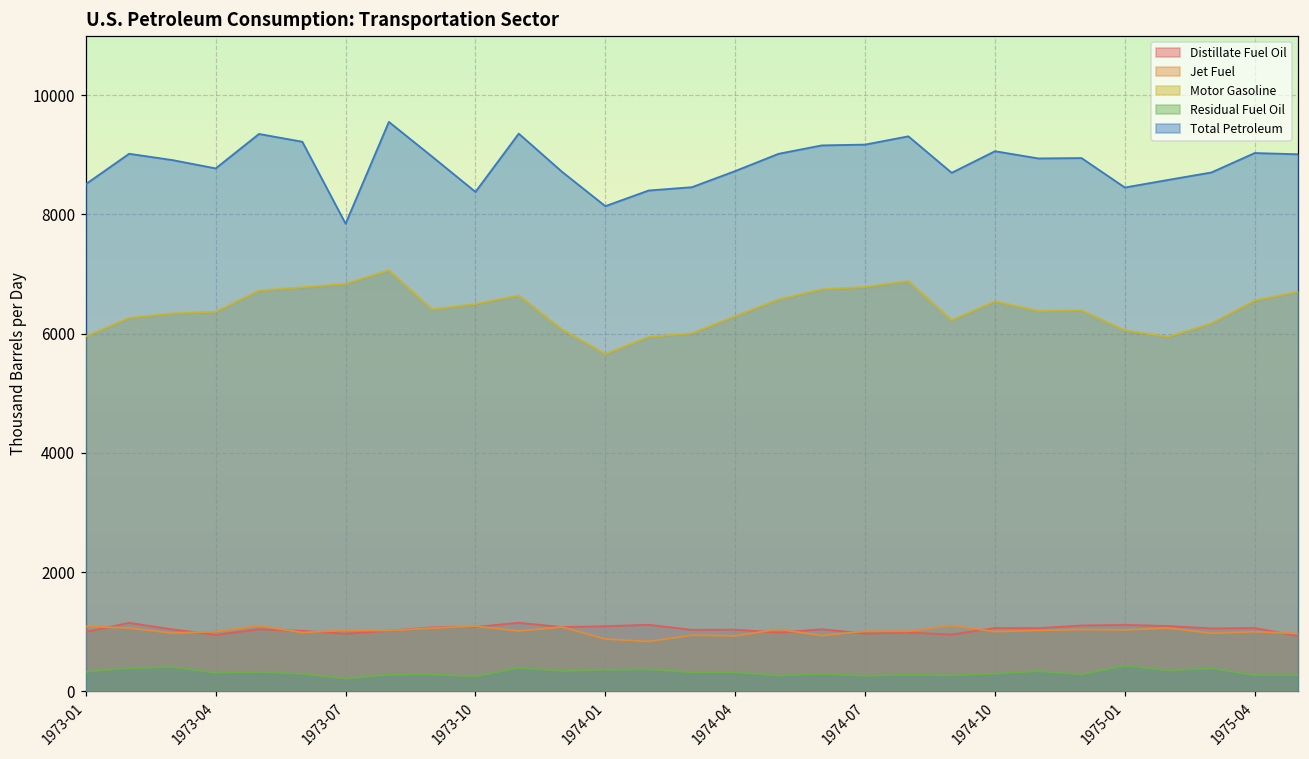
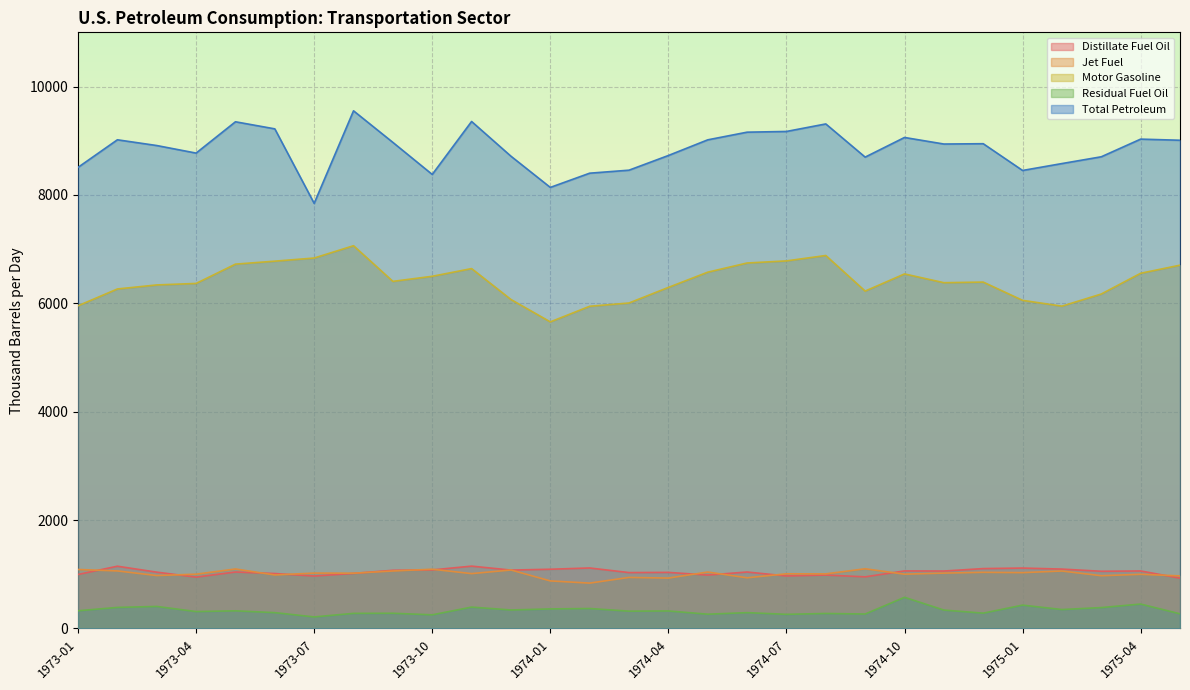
Residual Fuel Oil, 1974-10: 300 -> 600
Residual Fuel Oil, 1975-04: 300 -> 500
